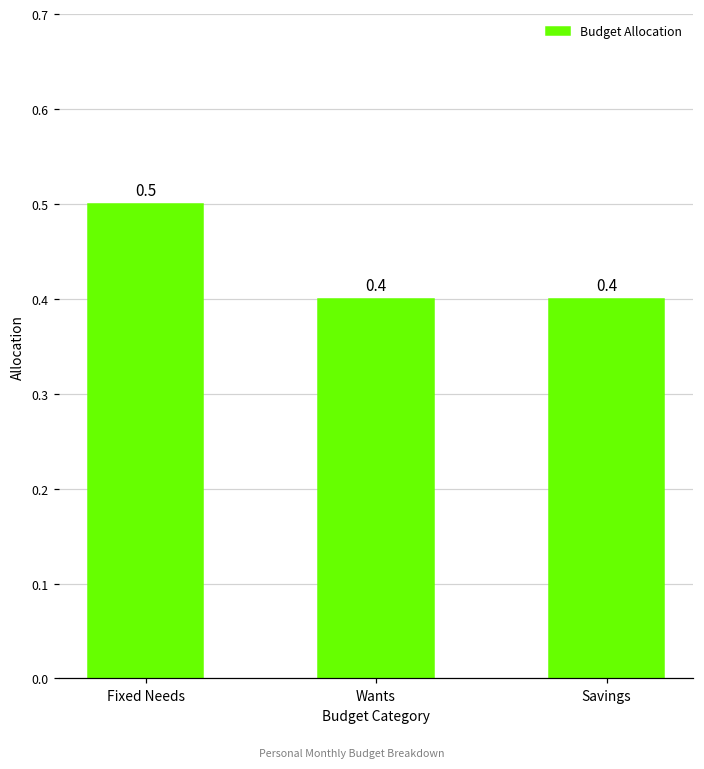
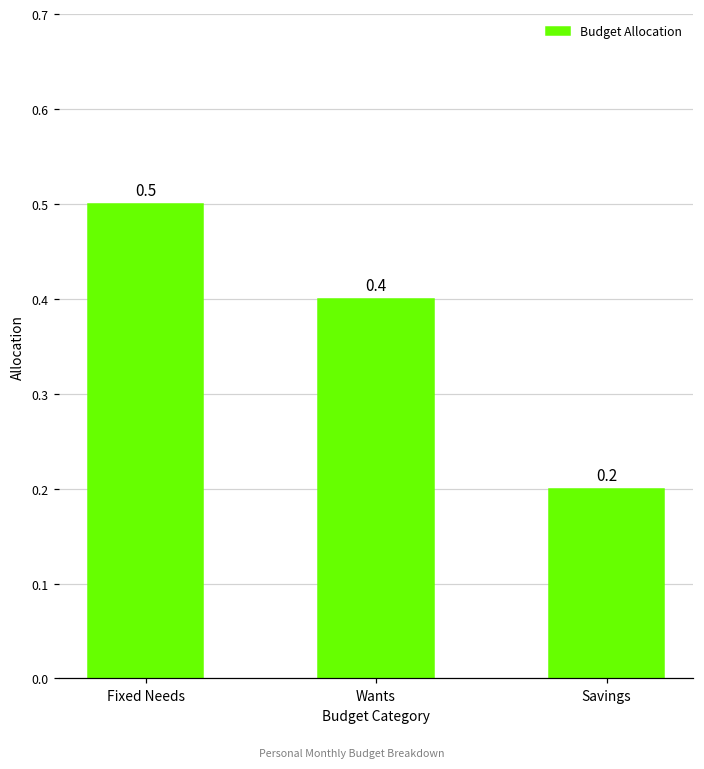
Savings: 0.4 -> 0.2
